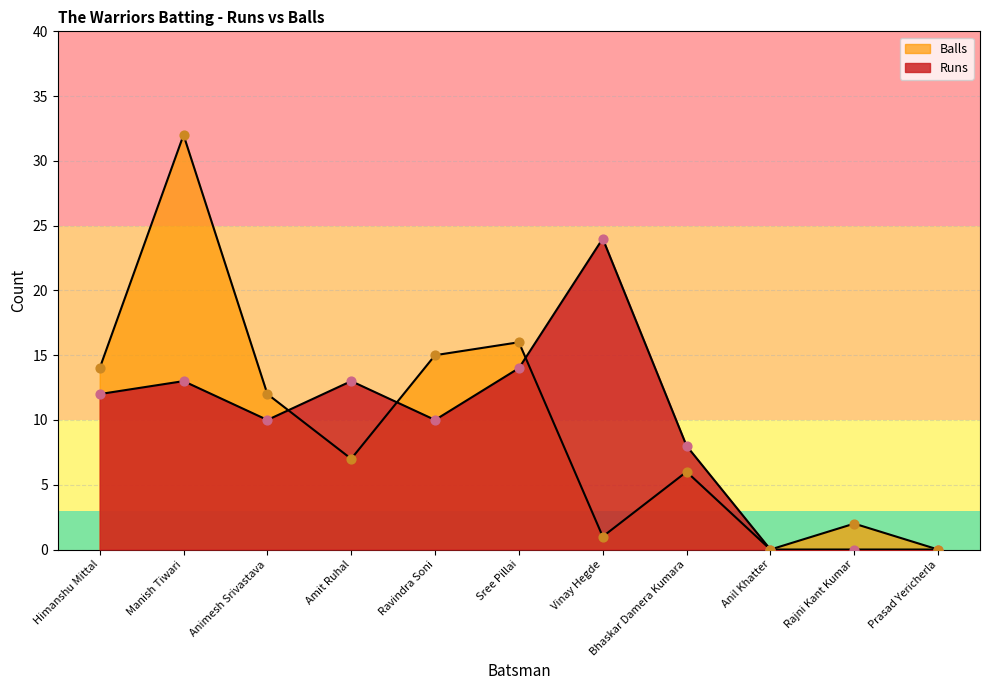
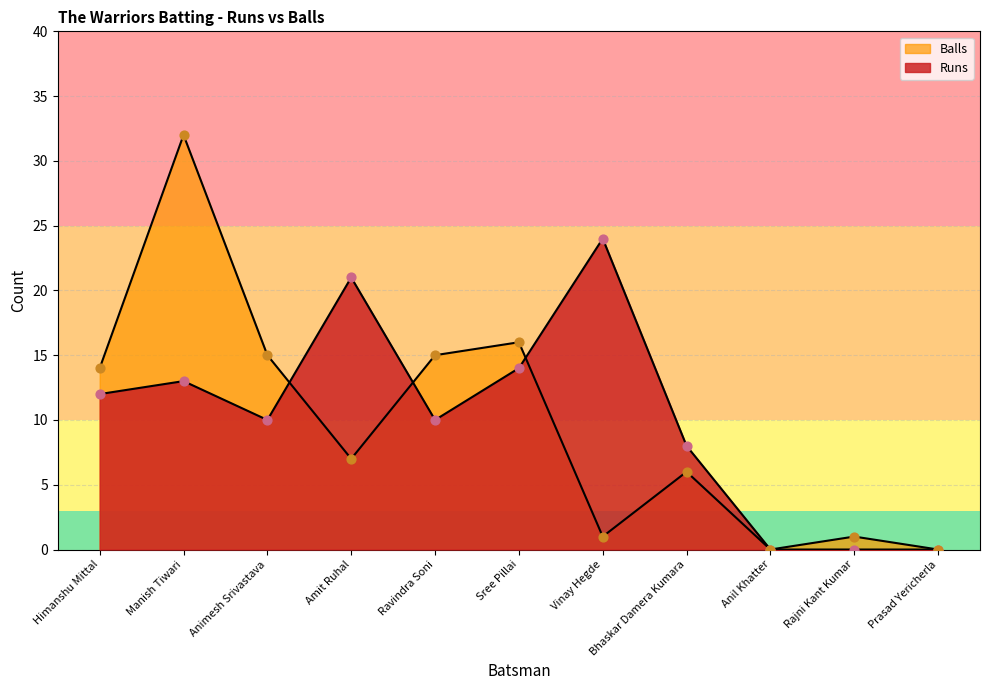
Balls, Animesh Srivastava: 12 -> 15
Runs, Amit Ruhal: 13 -> 21
Balls, Rajni Kant Kumar: 2 -> 1
